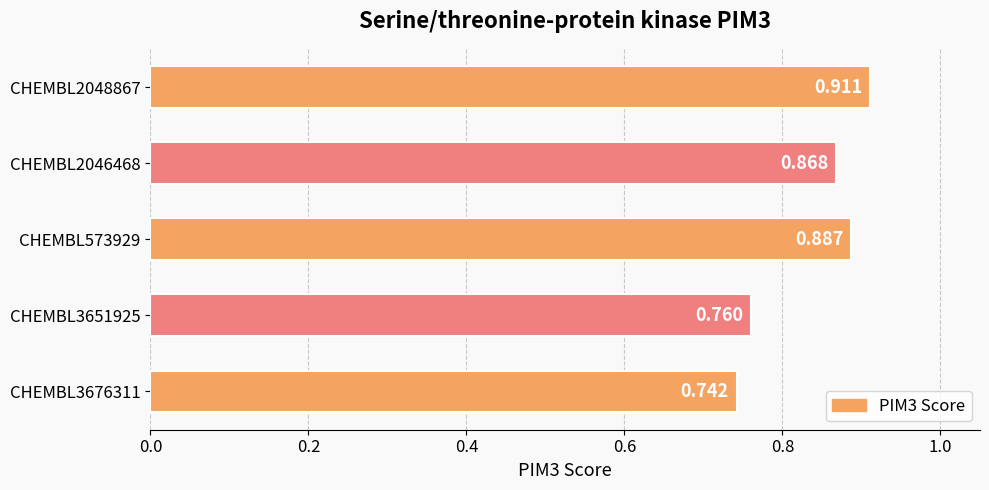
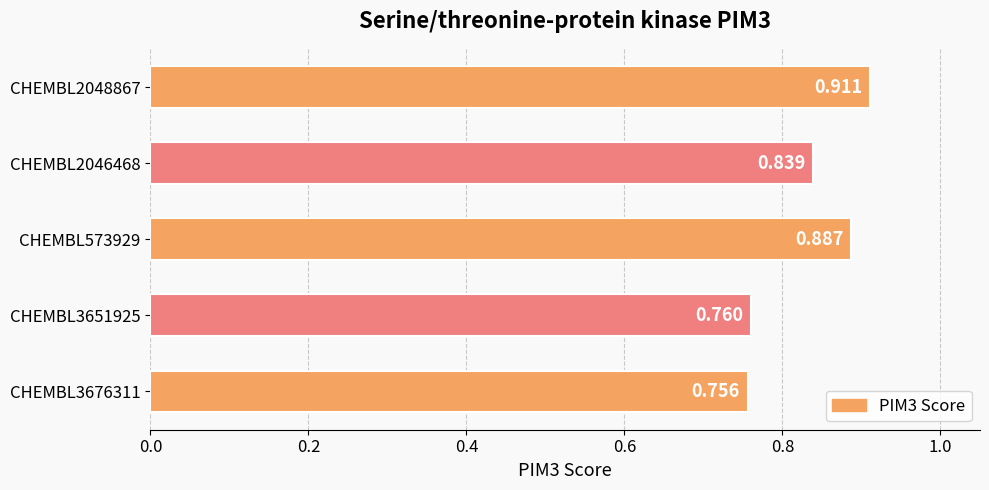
CHEMBL2046468: 0.868 -> 0.839
CHEMBL3676311: 0.742 -> 0.756
